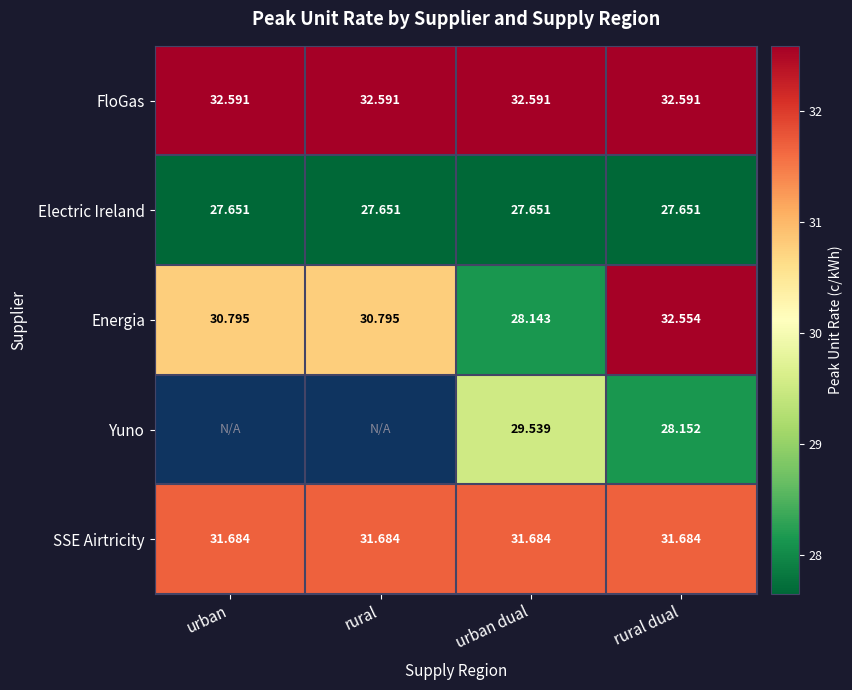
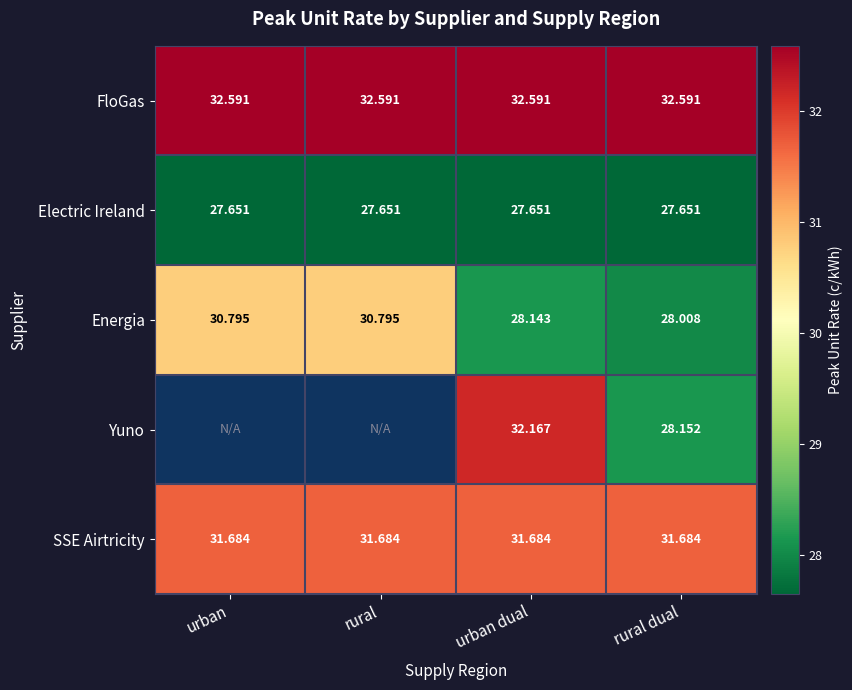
Energia, rural dual: 32.554 -> 28.008
Yuno, urban dual: 29.539 -> 32.167
